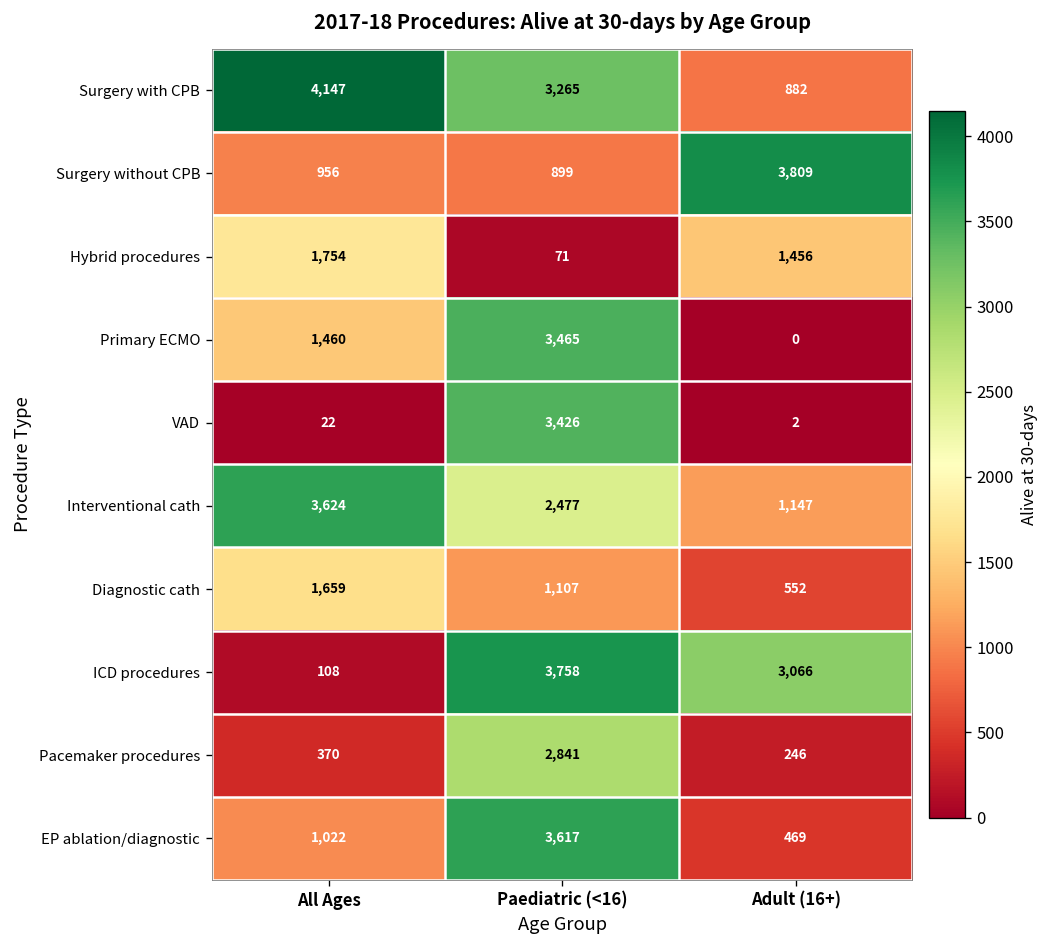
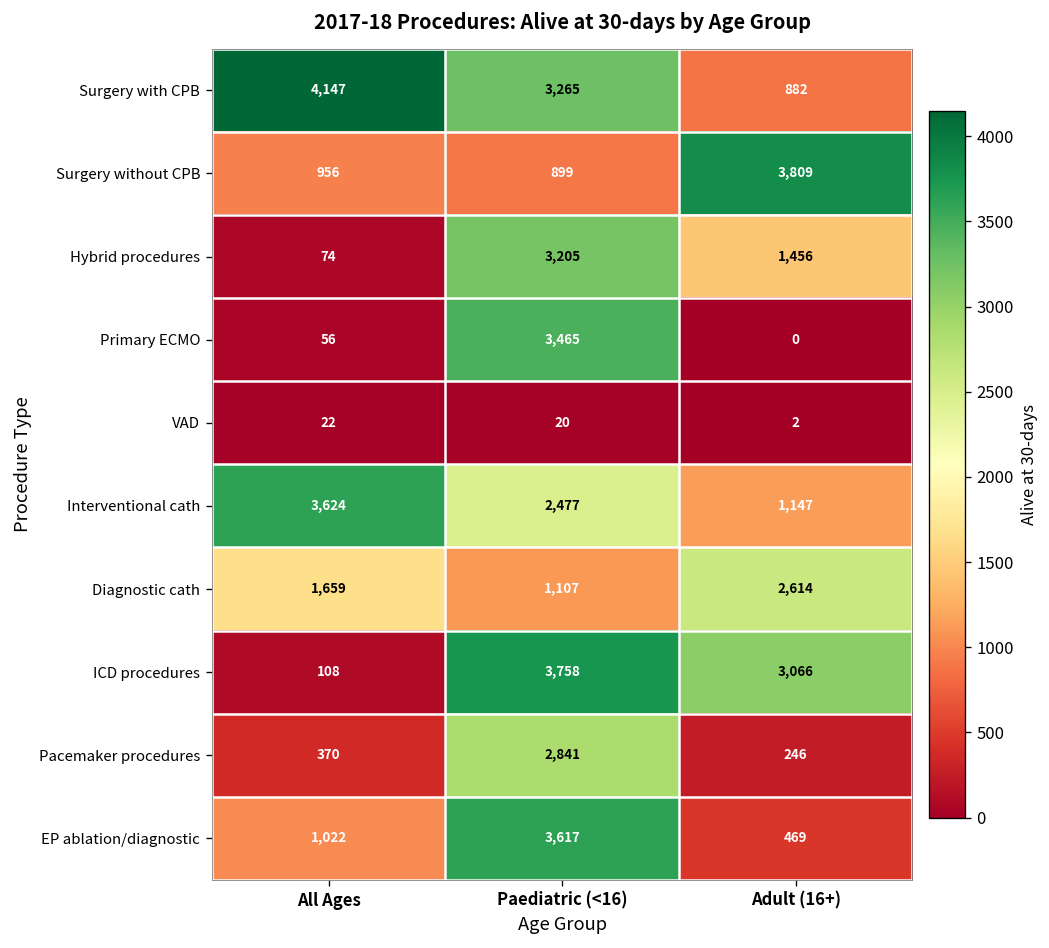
Hybrid procedures, All Ages: 1,754 -> 74
Hybrid procedures, Paediatric (<16): 71 -> 3,205
Primary ECMO, All Ages: 1,460 -> 56
VAD, Paediatric (<16): 3,426 -> 20
Diagnostic cath, Adult (16+): 552 -> 2,614
